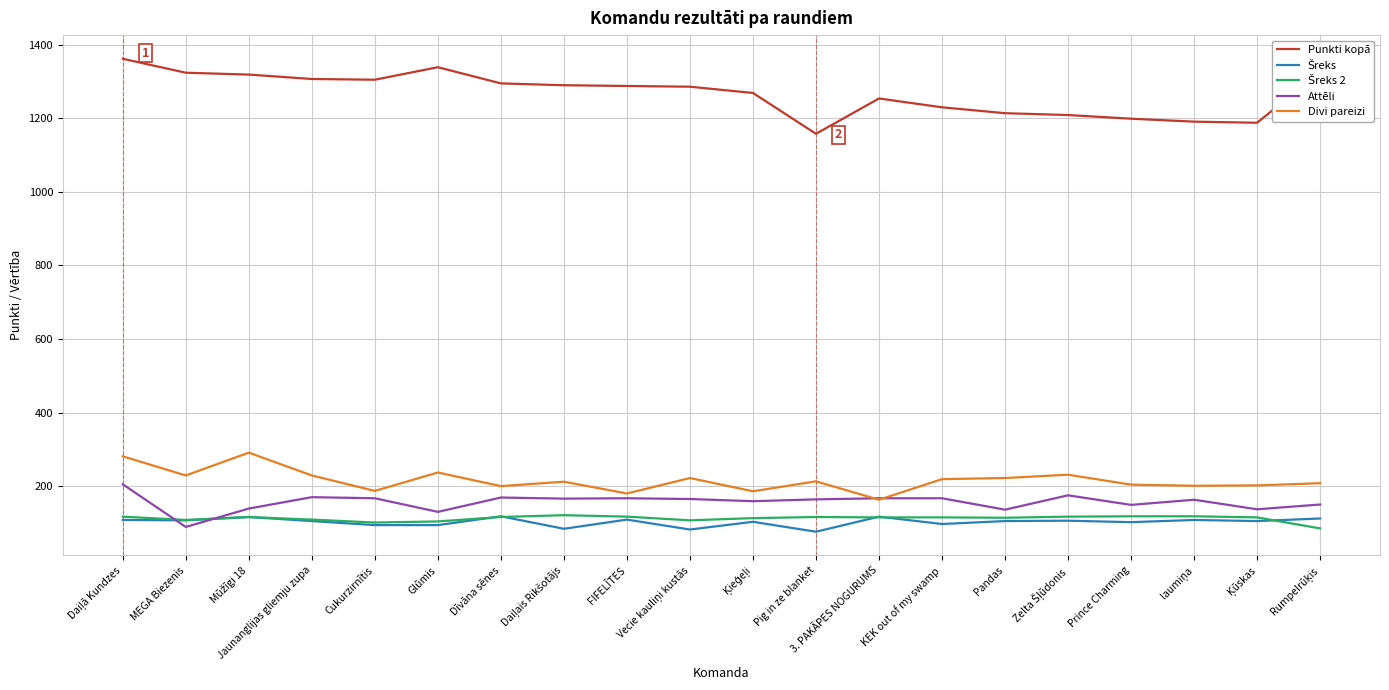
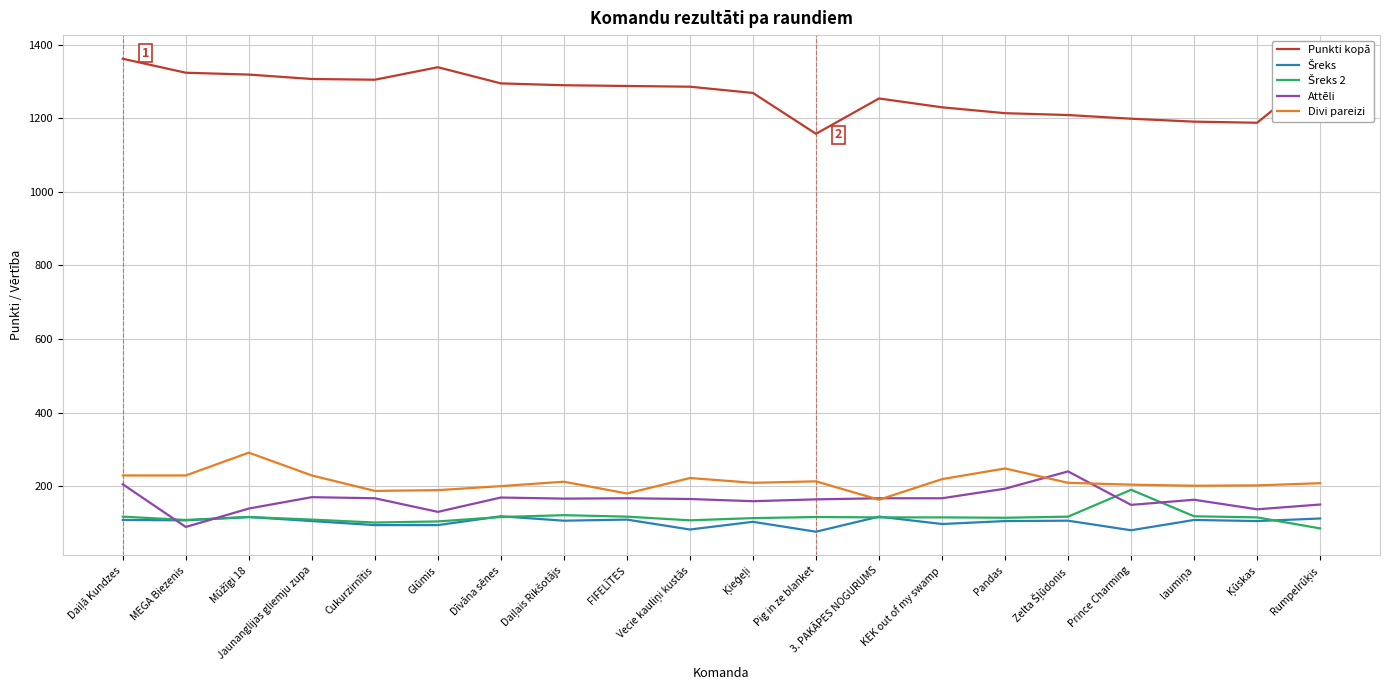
Divi pareizi, Daiļā Kundzes: 280 -> 230
Divi pareizi, Glūmis: 240 -> 190
Šreks, Daiļais Rikšotājs: 80 -> 110
Divi pareizi, Ķieģeļi: 190 -> 210
Attēli, Pandas: 140 -> 190
Divi pareizi, Pandas: 220 -> 250
Attēli, Zelta Šļūdonis: 180 -> 240
Divi pareizi, Zelta Šļūdonis: 230 -> 210
Šreks, Prince Charming: 100 -> 80
Šreks 2, Prince Charming: 120 -> 190
